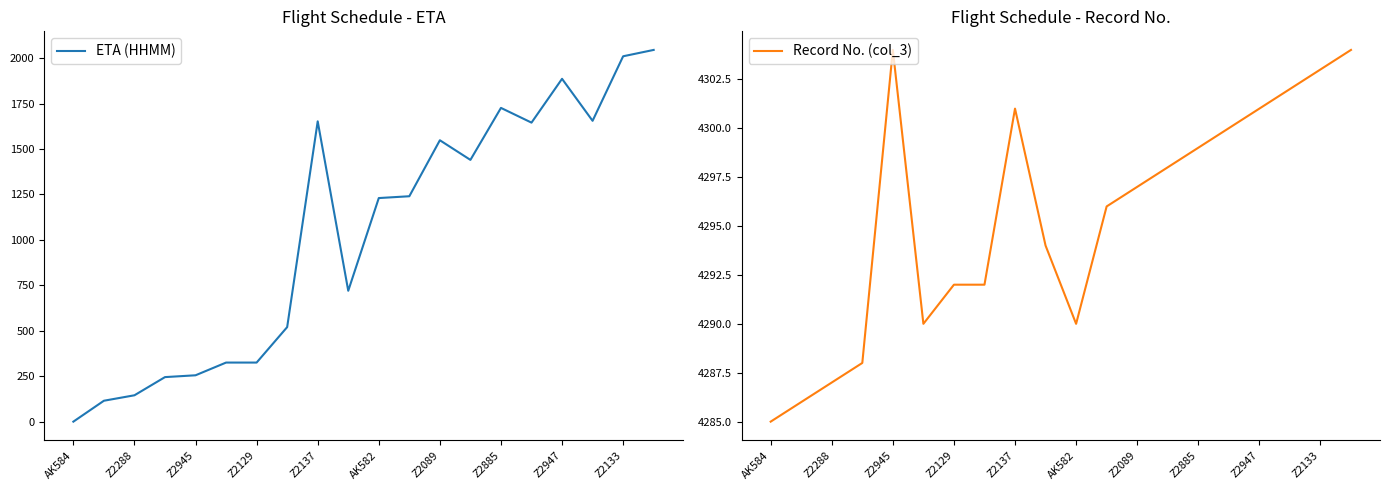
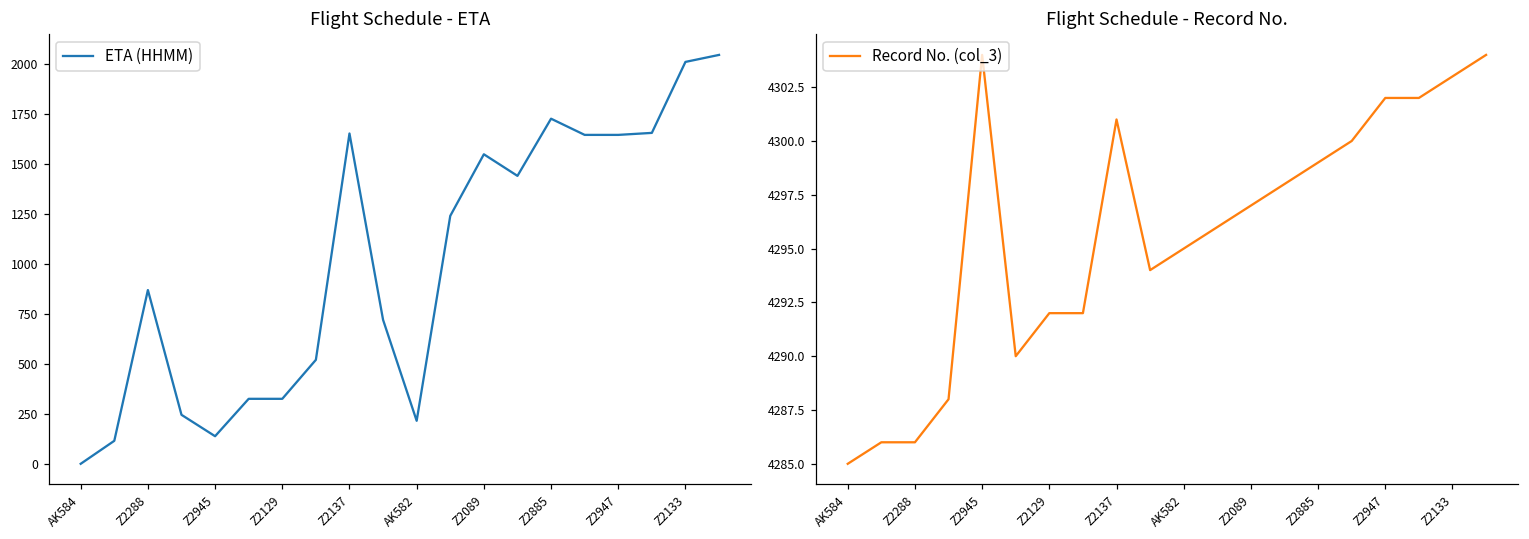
Flight Schedule - ETA, Z2288: 150 -> 870
Flight Schedule - ETA, Z2945: 260 -> 140
Flight Schedule - ETA, AK582: 1230 -> 220
Flight Schedule - ETA, Z2947: 1890 -> 1650
Flight Schedule - Record No., Z2288: 4287 -> 4286
Flight Schedule - Record No., AK582: 4290 -> 4295
Flight Schedule - Record No., Z2947: 4301 -> 4302
